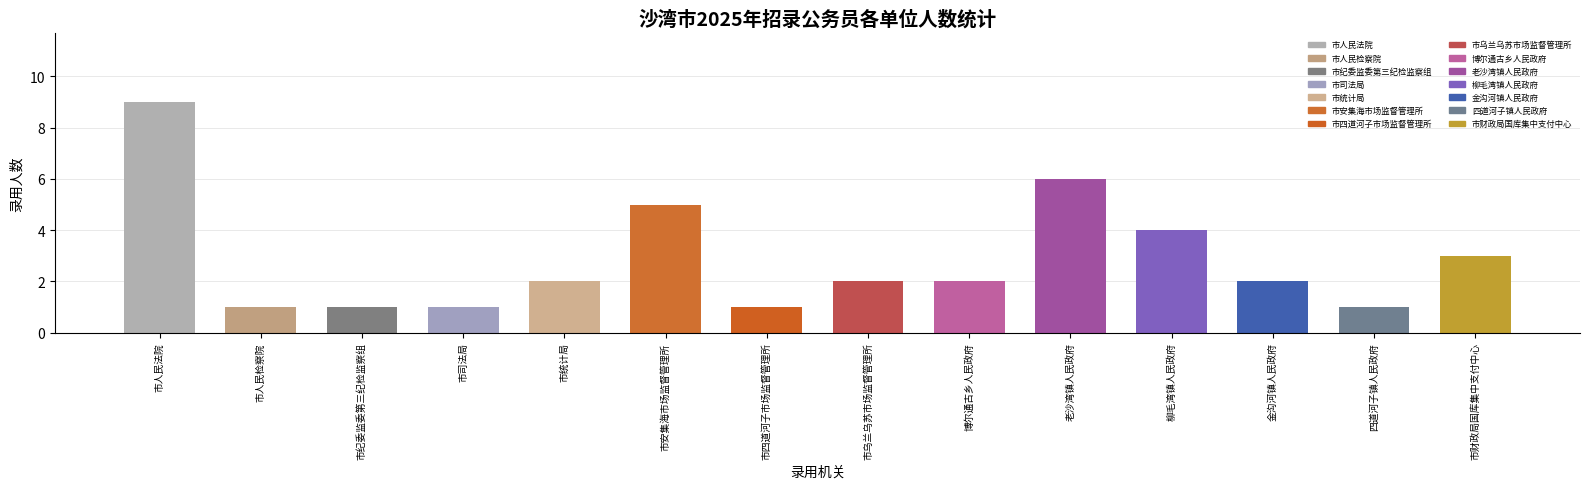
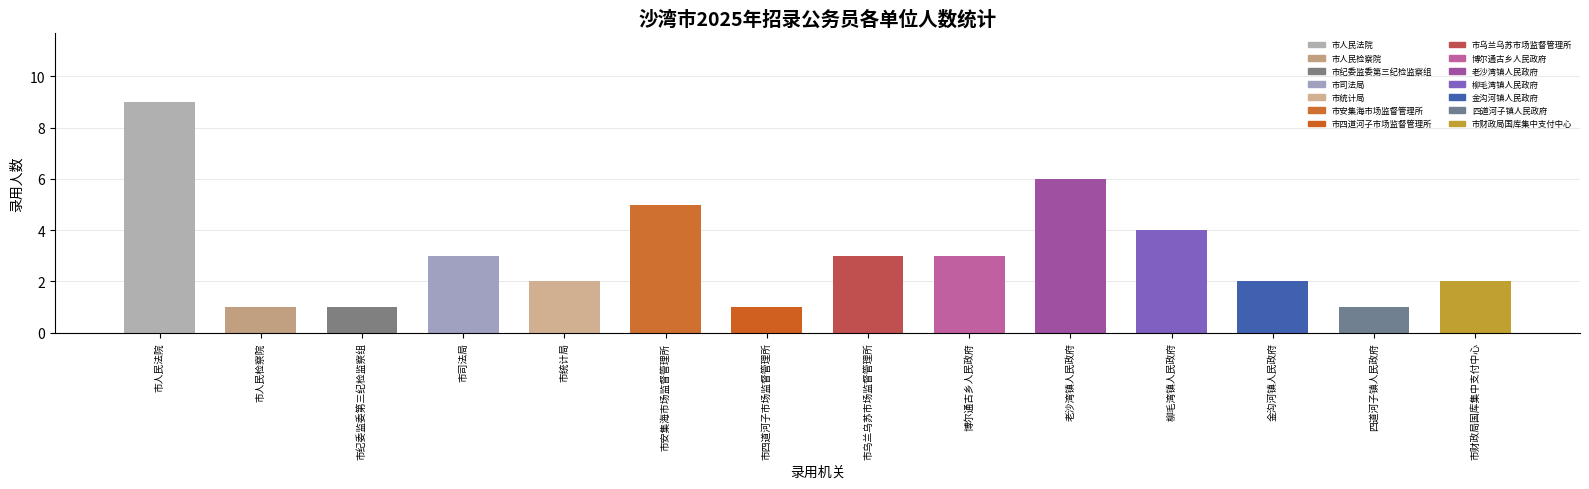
市司法局: 1 -> 3
市乌兰乌苏市场监督管理所: 2 -> 3
博尔通古乡人民政府: 2 -> 3
市财政局国库集中支付中心: 3 -> 2
